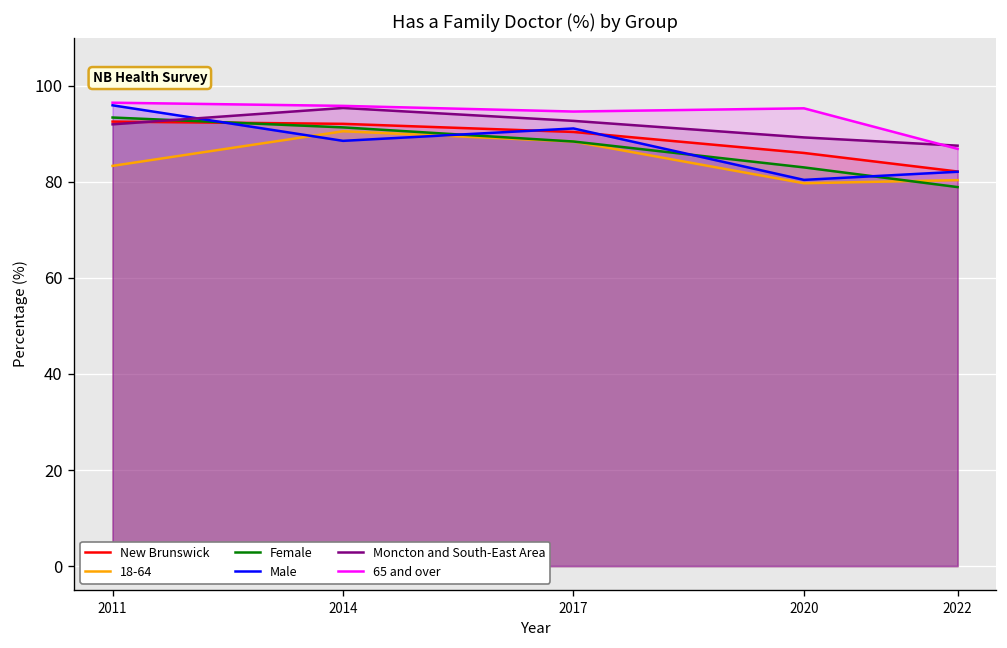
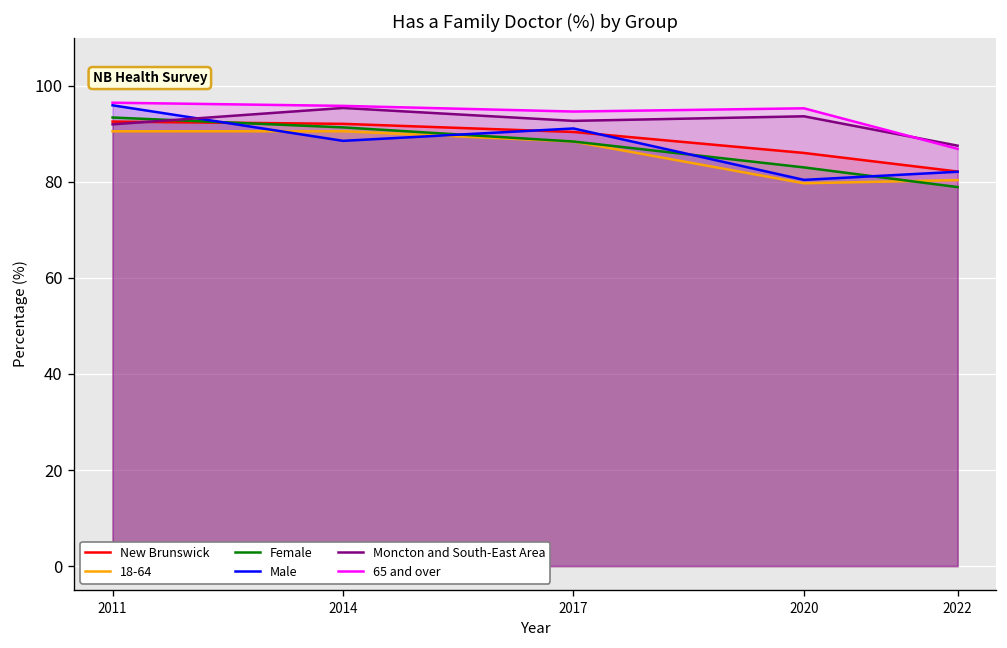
18-64, 2011: 83 -> 91
Moncton and South-East Area, 2020: 89 -> 94
